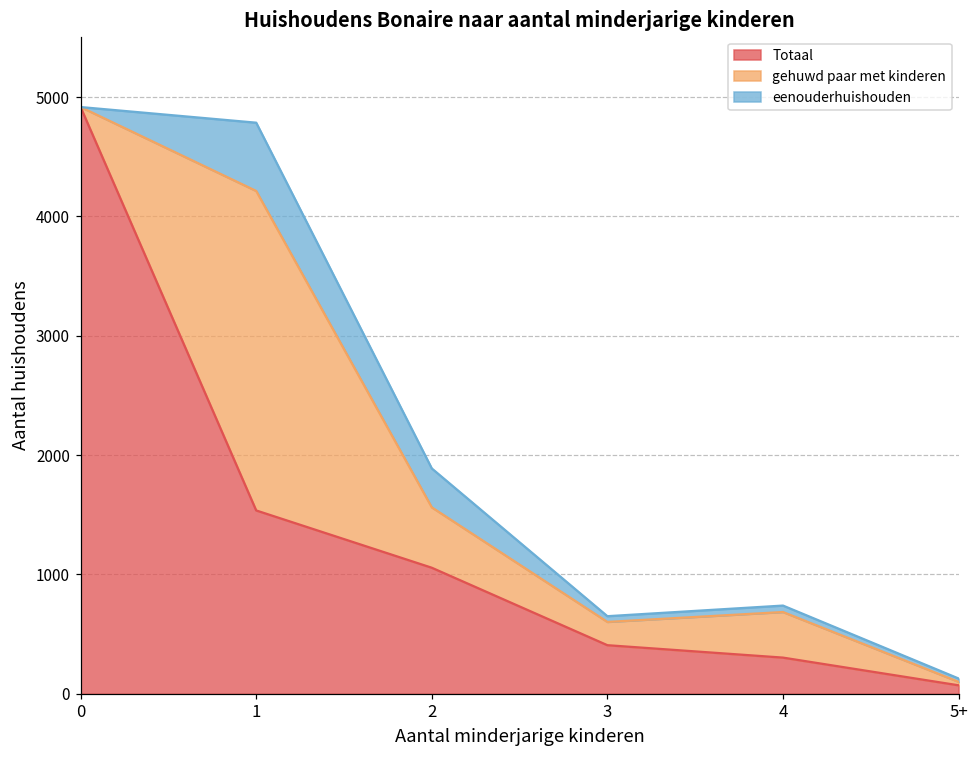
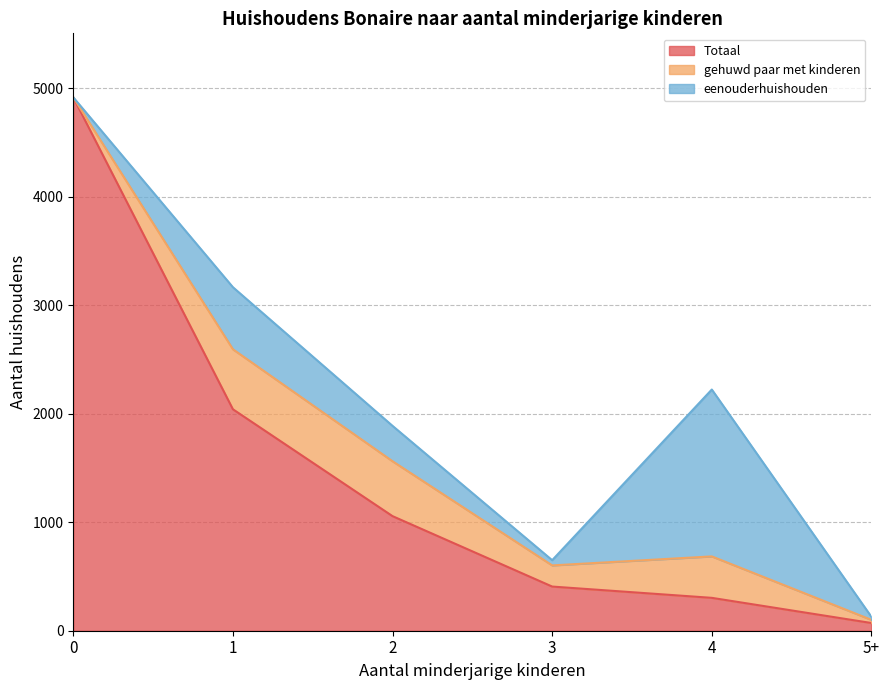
Totaal, 1: 1540 -> 2040
gehuwd paar met kinderen, 1: 2680 -> 550
eenouderhuishouden, 4: 50 -> 1540
